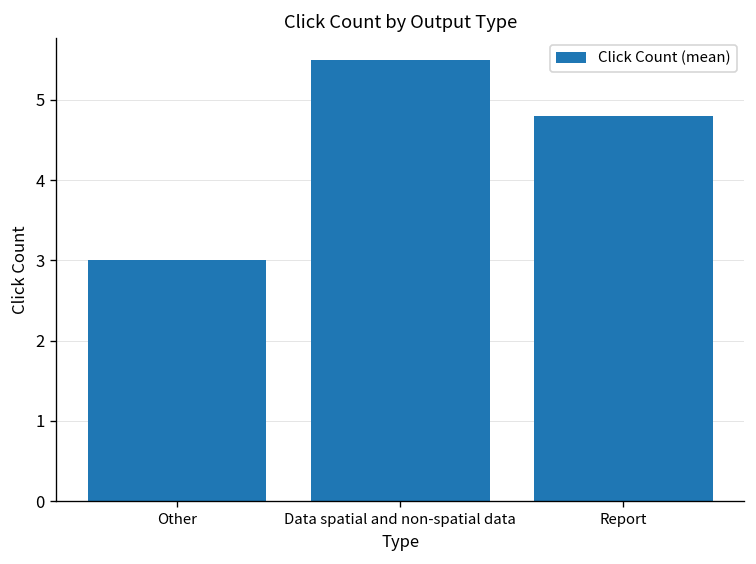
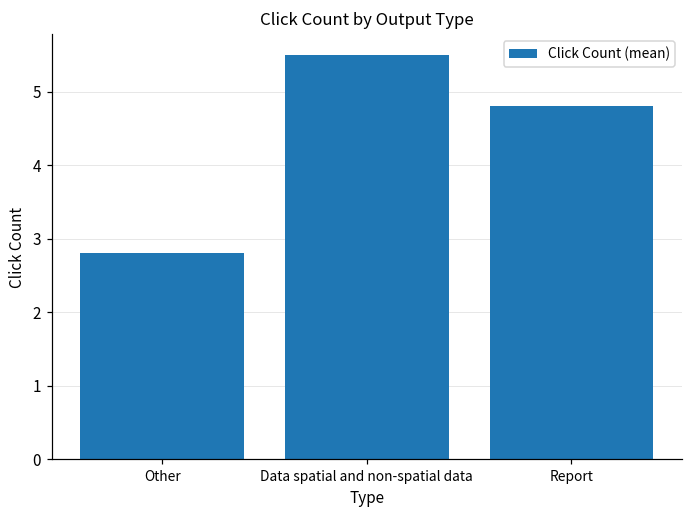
Other: 3.0 -> 2.8
